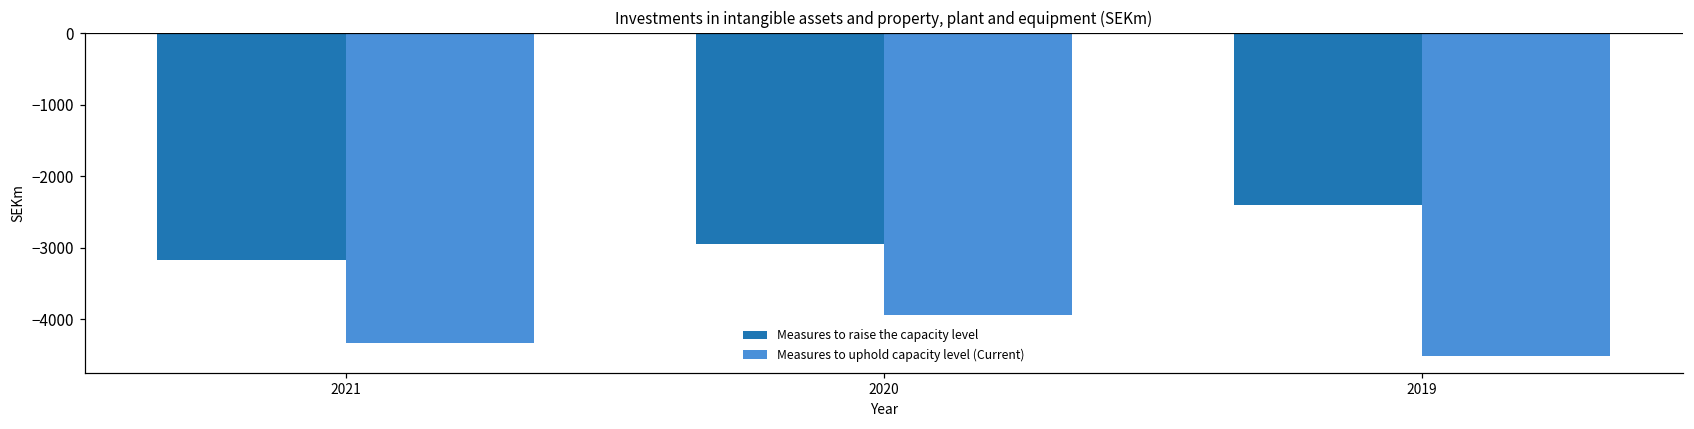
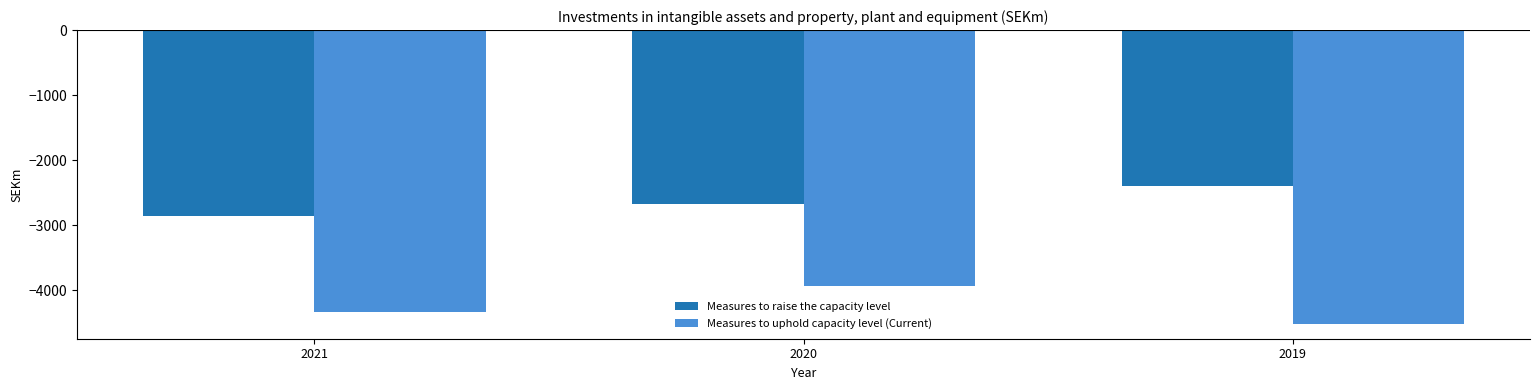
Measures to raise the capacity level, 2021: -3200 -> -2900
Measures to raise the capacity level, 2020: -2900 -> -2700
